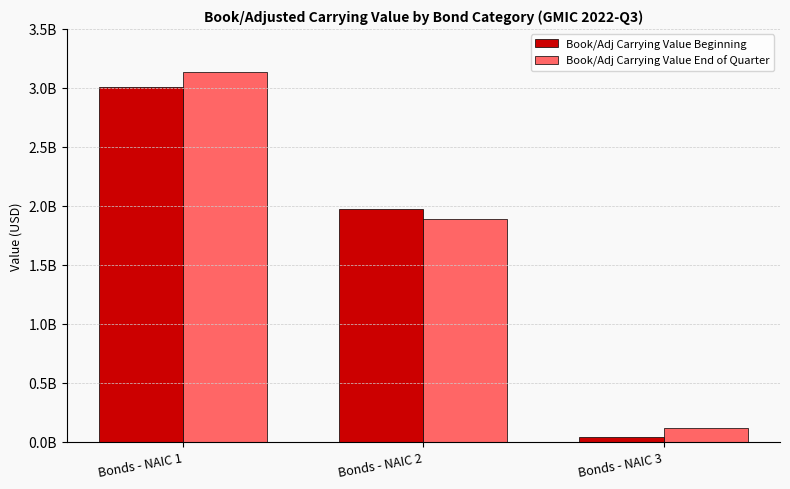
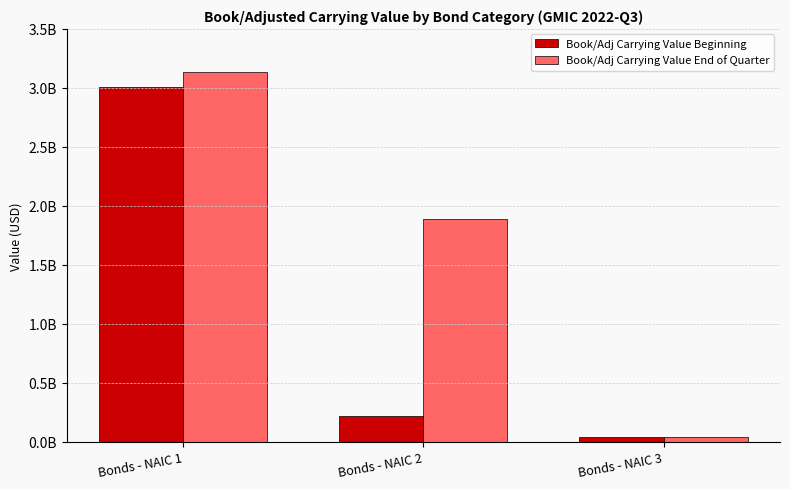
Book/Adj Carrying Value Beginning, Bonds - NAIC 2: 1970000000 -> 220000000
Book/Adj Carrying Value End of Quarter, Bonds - NAIC 3: 110000000 -> 40000000
